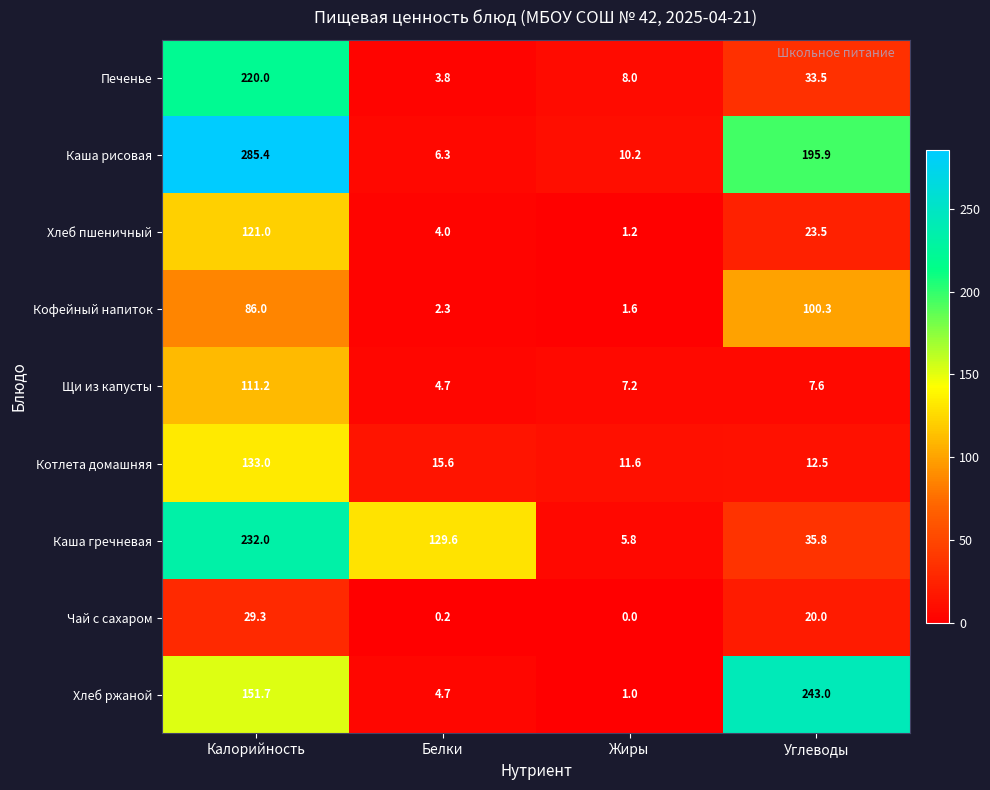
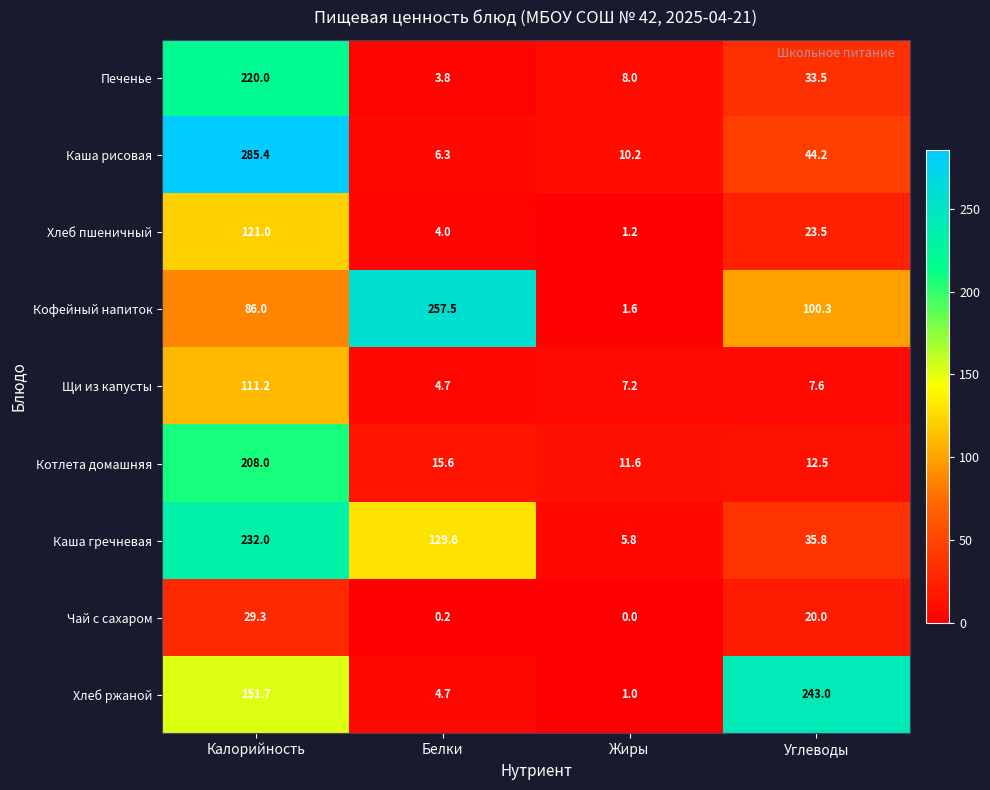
Каша рисовая, Углеводы: 195.9 -> 44.2
Кофейный напиток, Белки: 2.3 -> 257.5
Котлета домашняя, Калорийность: 133.0 -> 208.0
